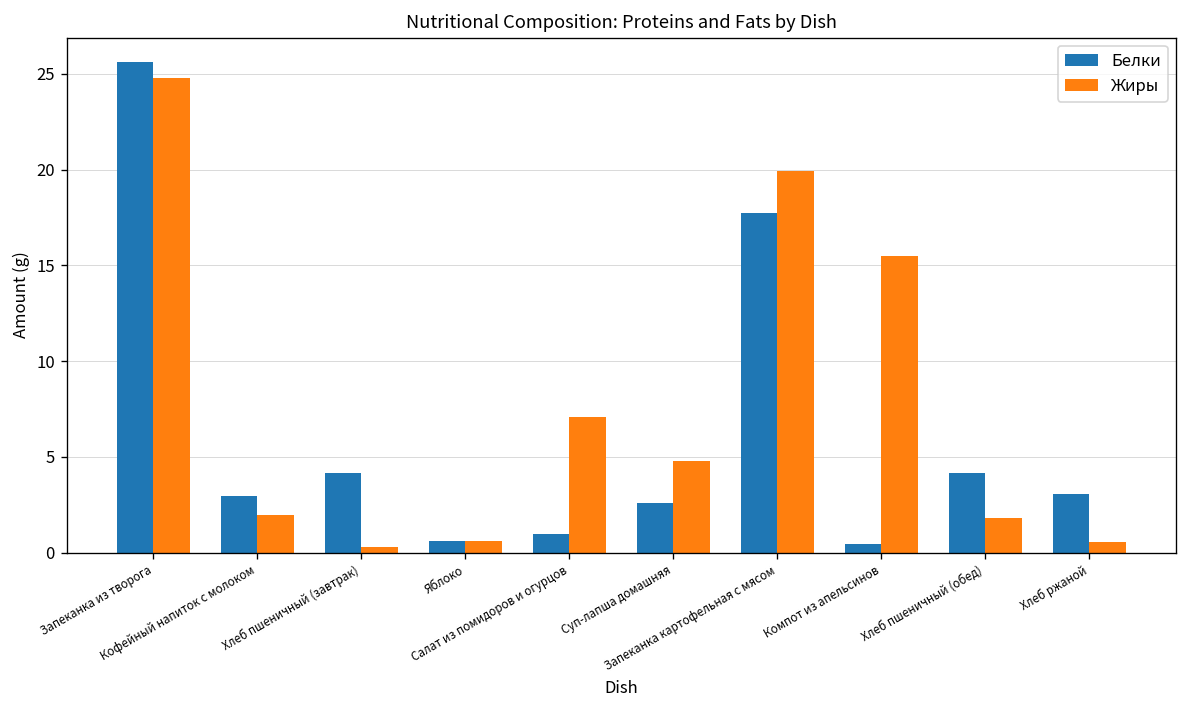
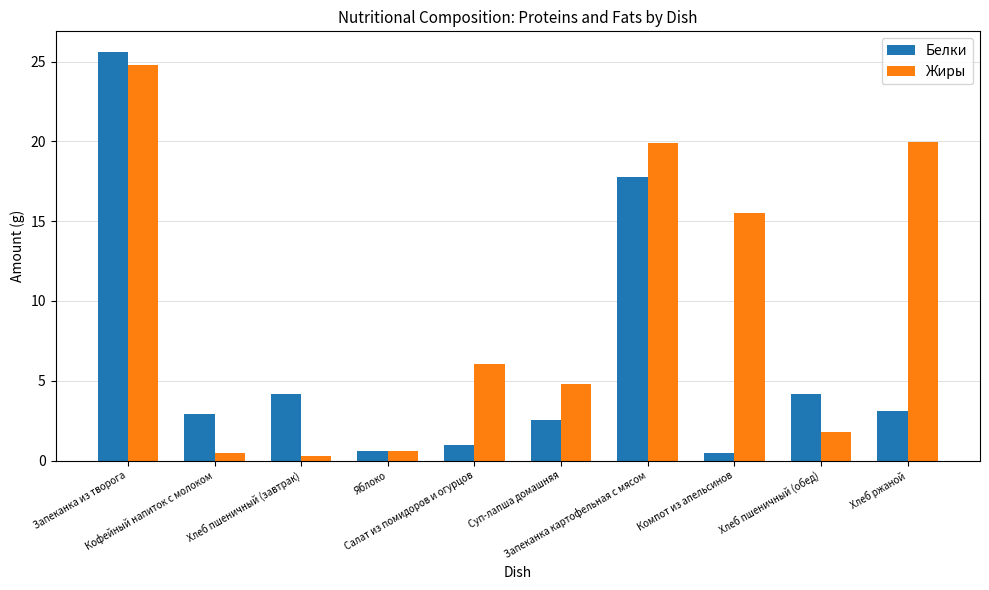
Жиры, Кофейный напиток с молоком: 2.0 -> 0.4
Жиры, Салат из помидоров и огурцов: 7.1 -> 6.1
Жиры, Хлеб ржаной: 0.6 -> 20.0
